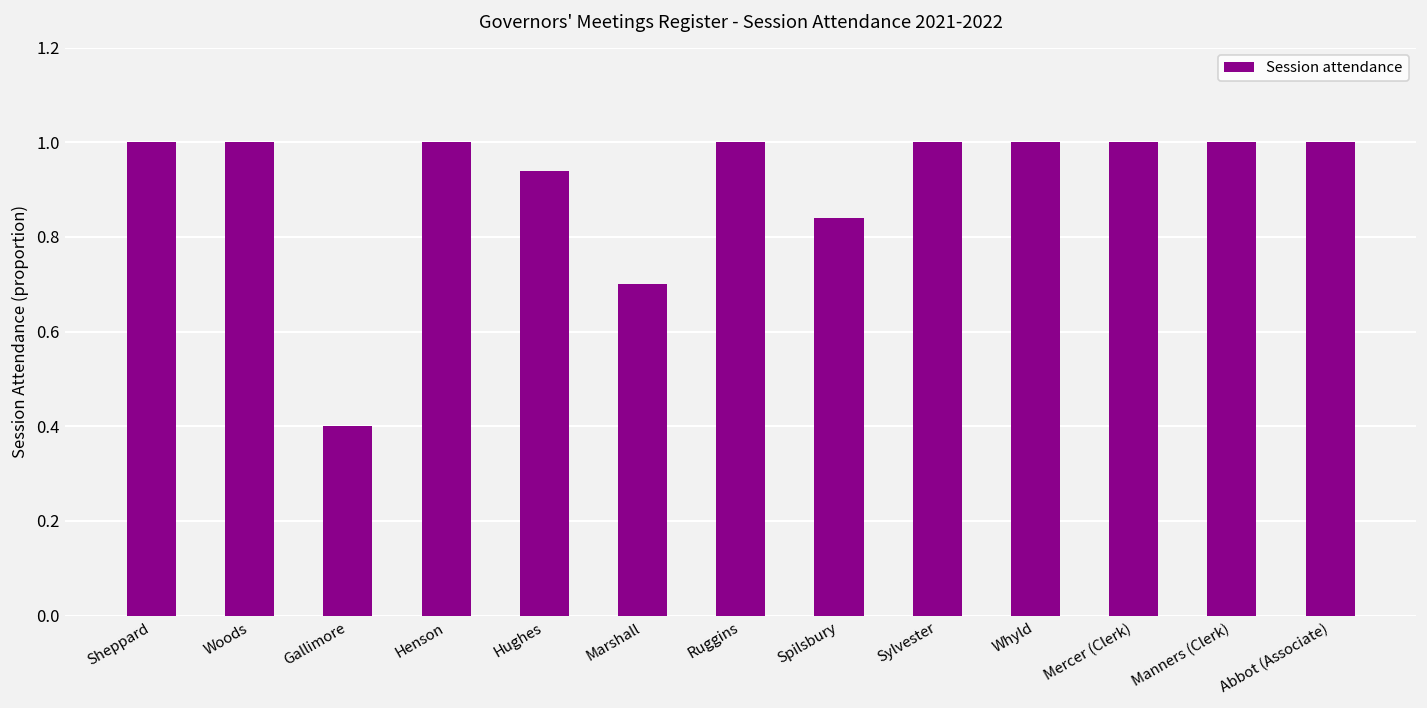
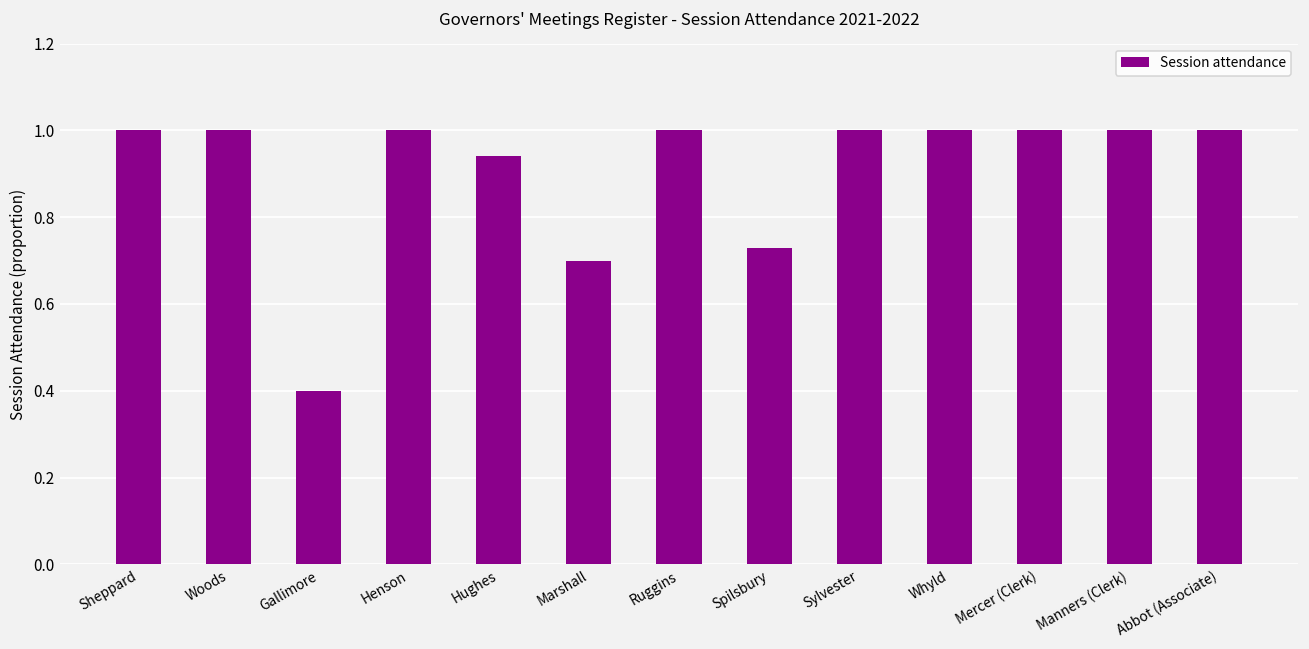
Spilsbury: 0.84 -> 0.73
